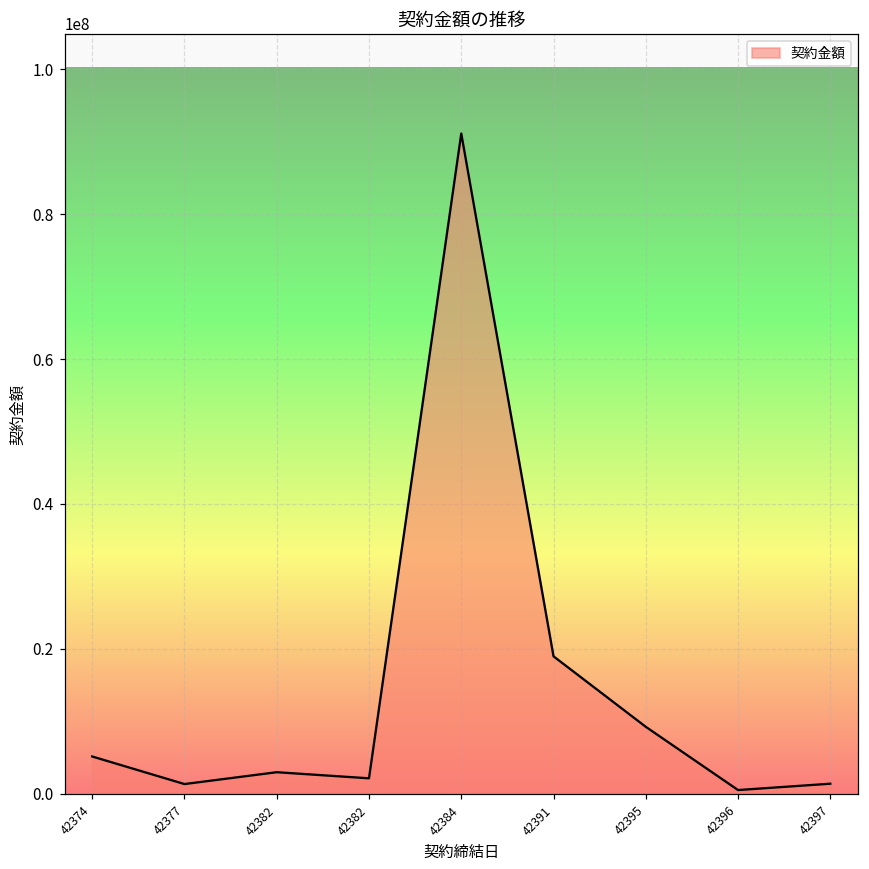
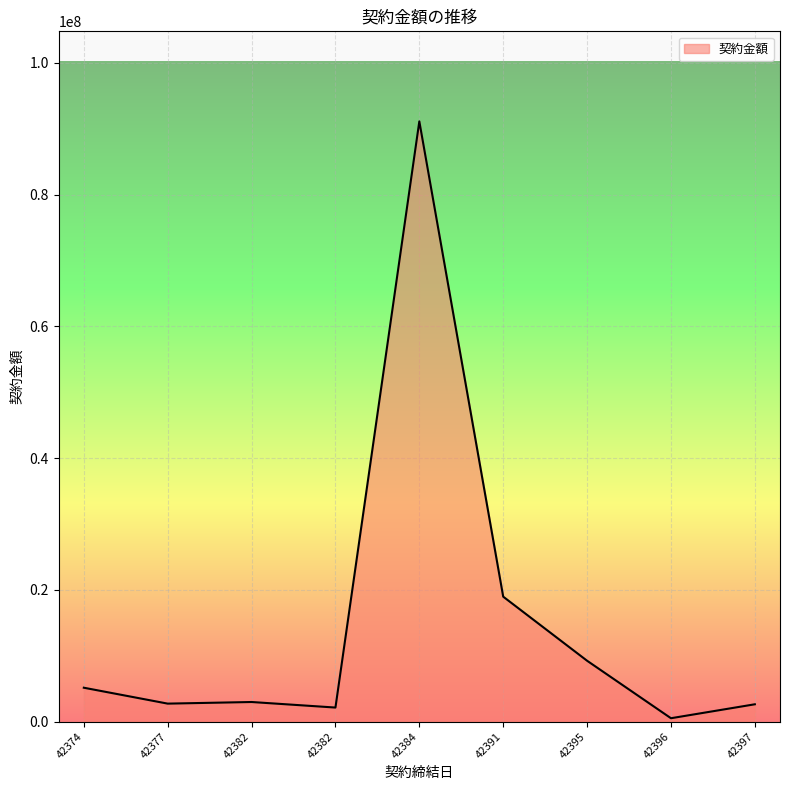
42377: 1000000 -> 3000000
42397: 1000000 -> 3000000
